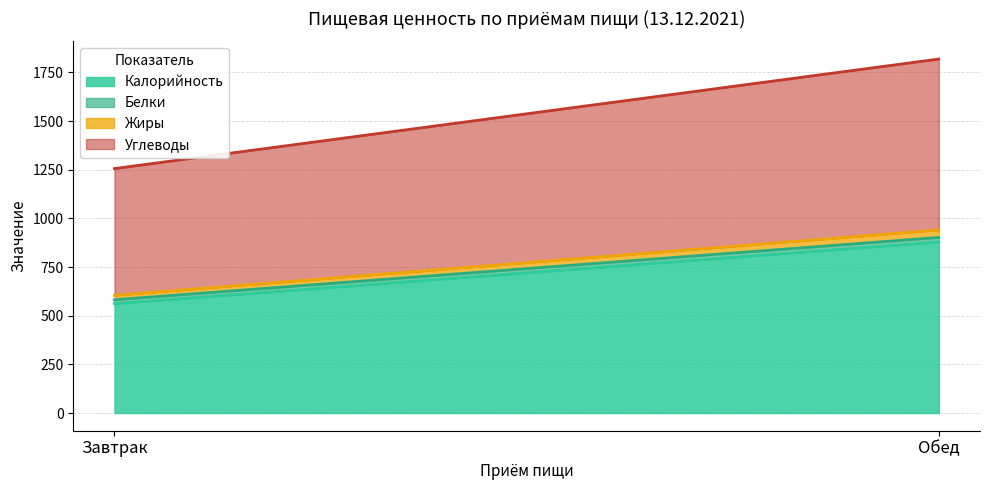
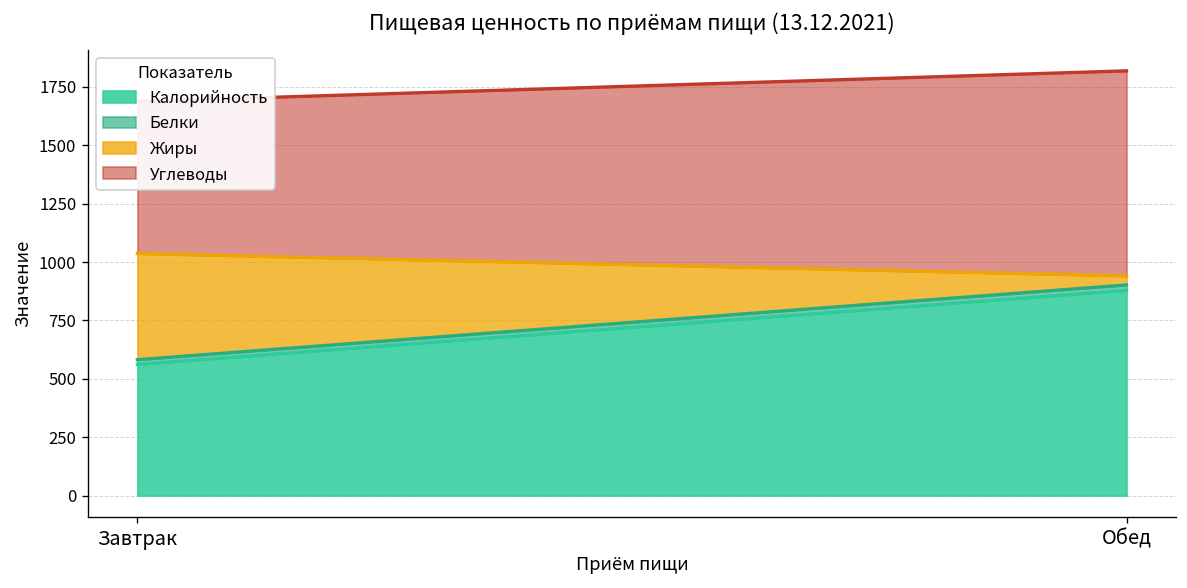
Жиры, Завтрак: 20 -> 450
